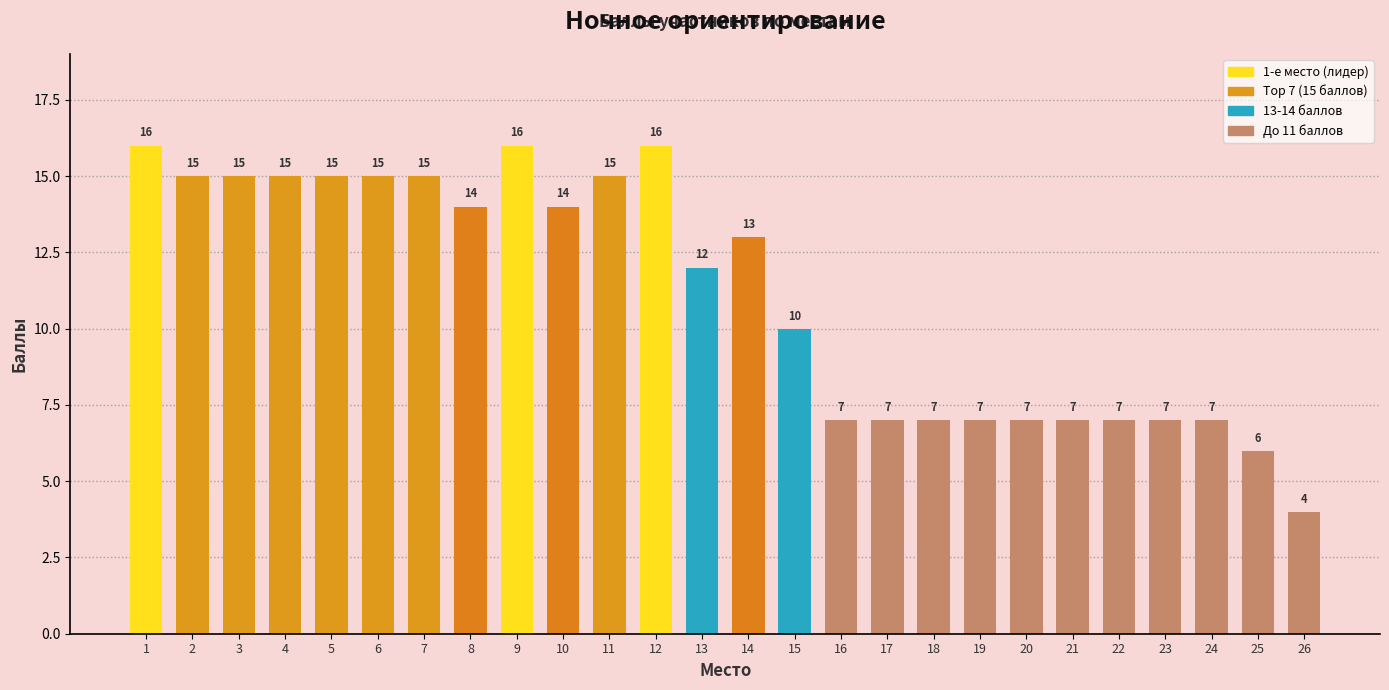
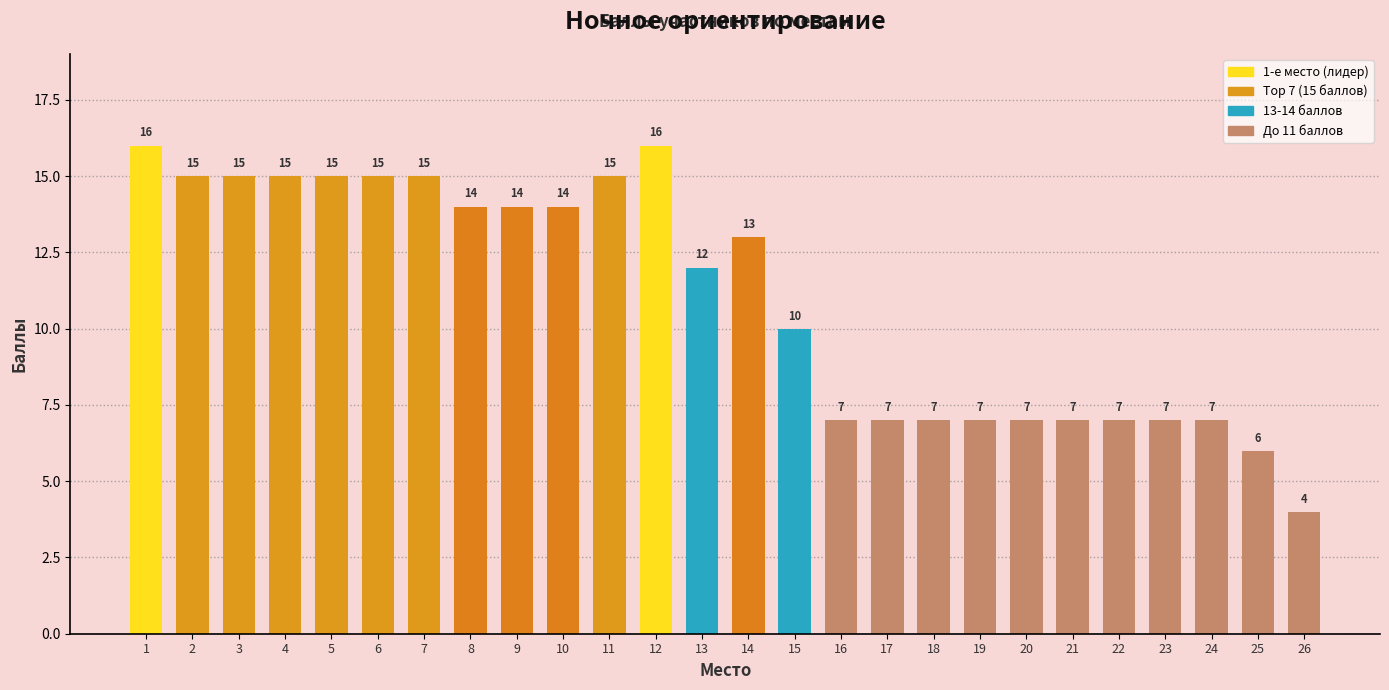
9: 16 -> 14
